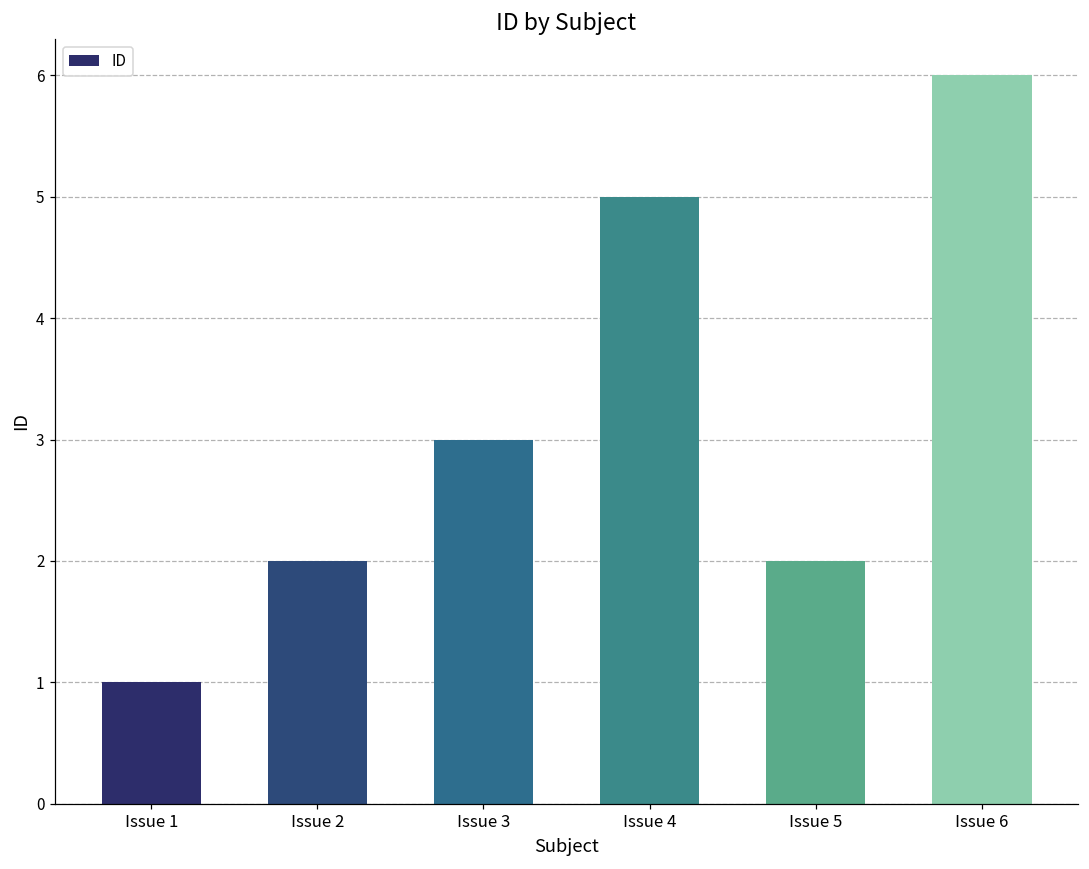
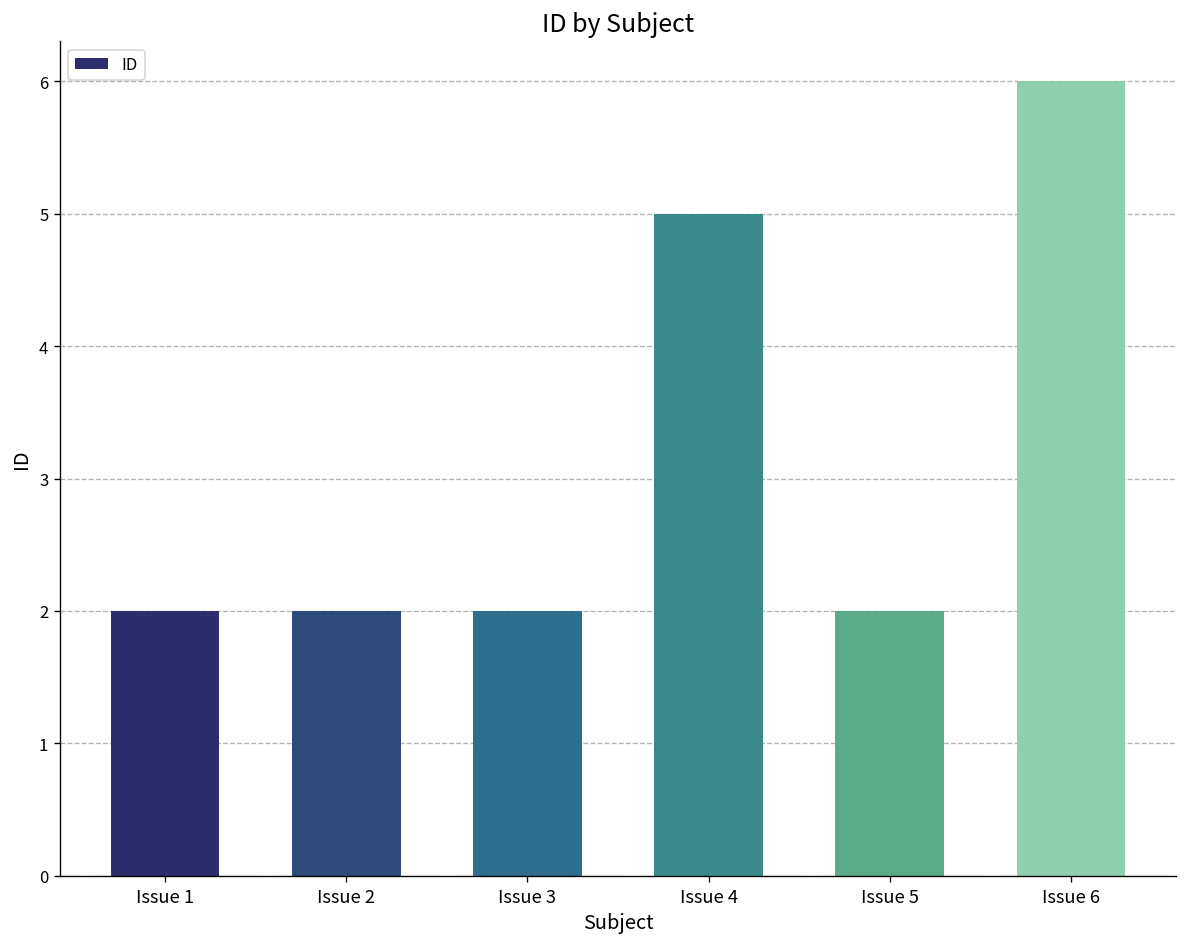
Issue 1: 1 -> 2
Issue 3: 3 -> 2
